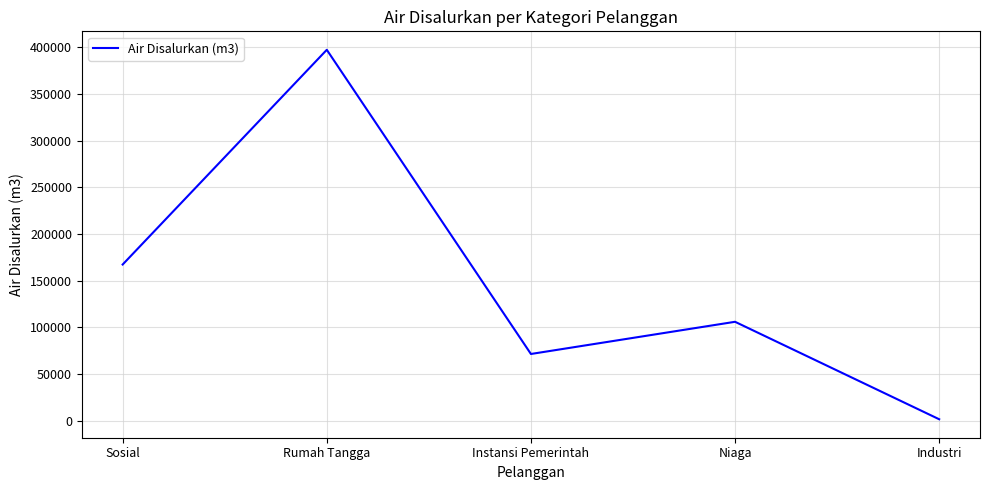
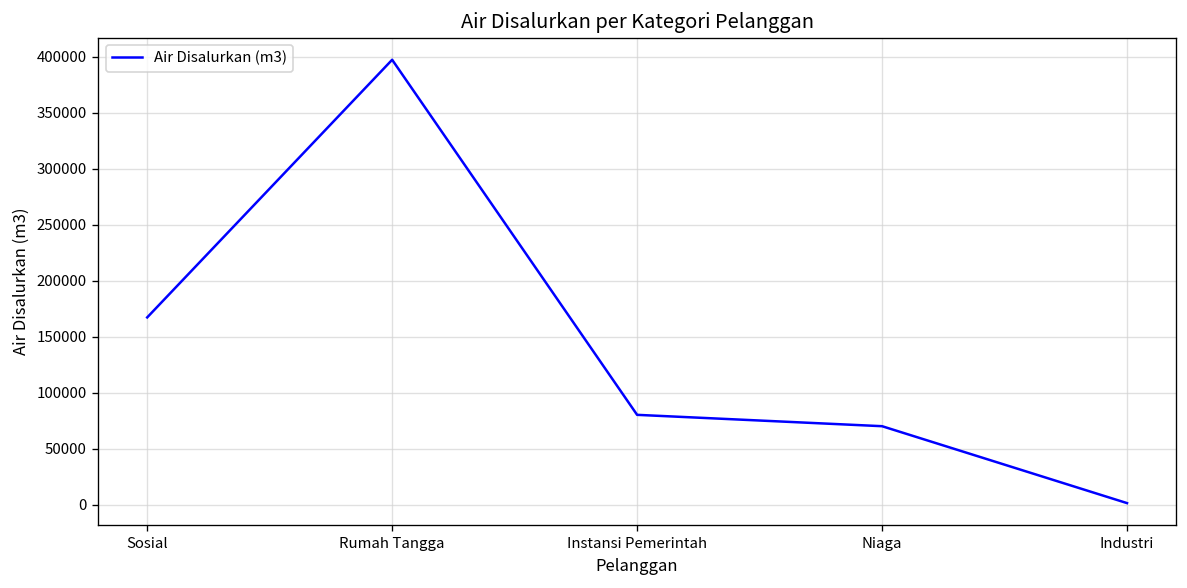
Instansi Pemerintah: 70000 -> 80000
Niaga: 110000 -> 70000
